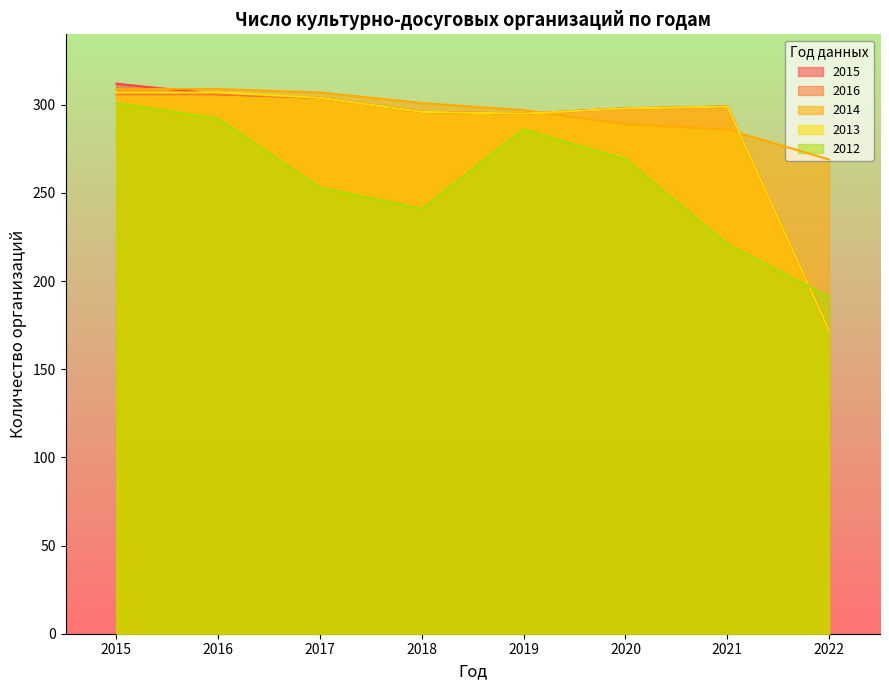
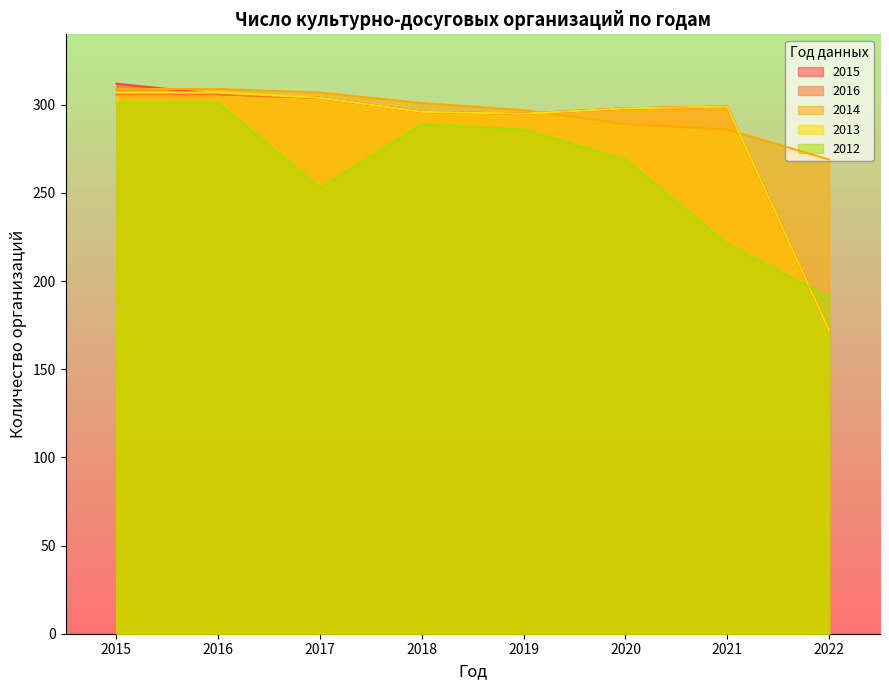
2012, 2016: 292 -> 301
2012, 2018: 241 -> 289
